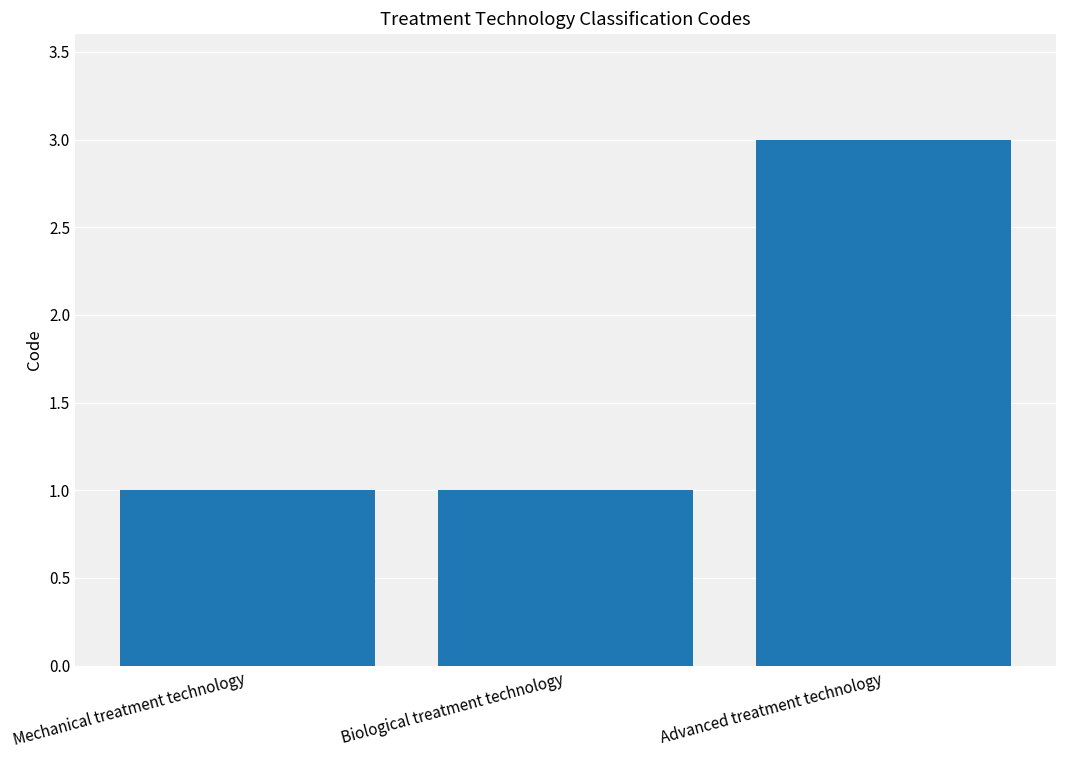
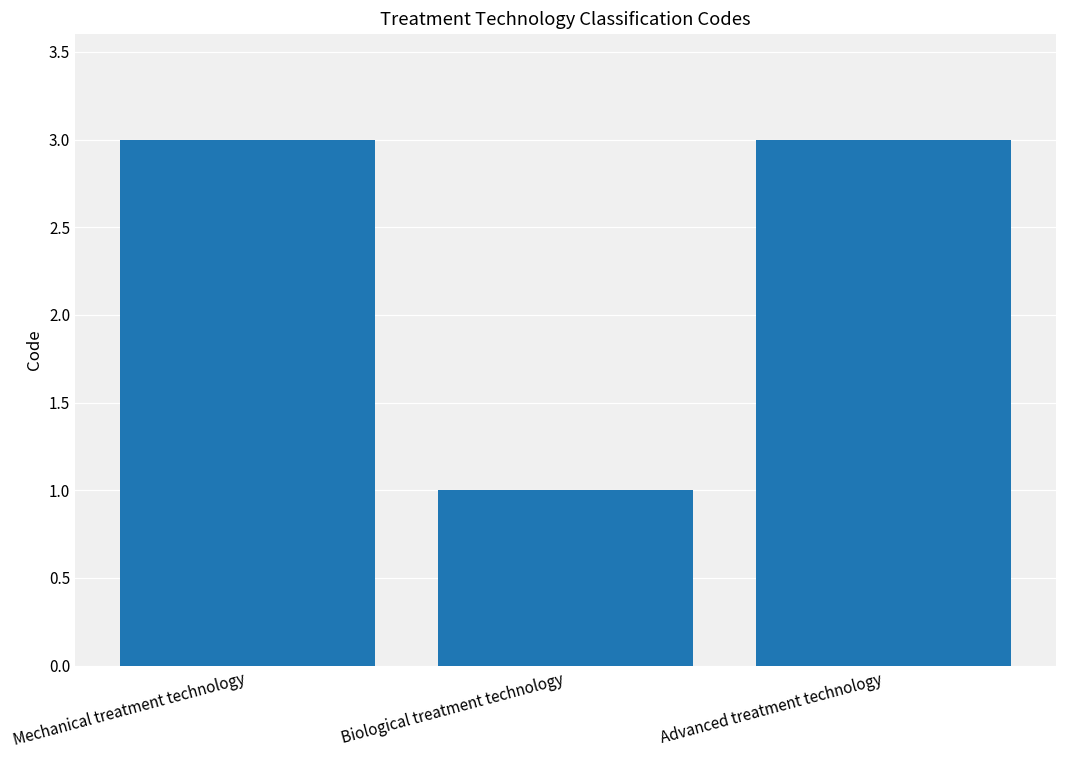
Mechanical treatment technology: 1 -> 3
